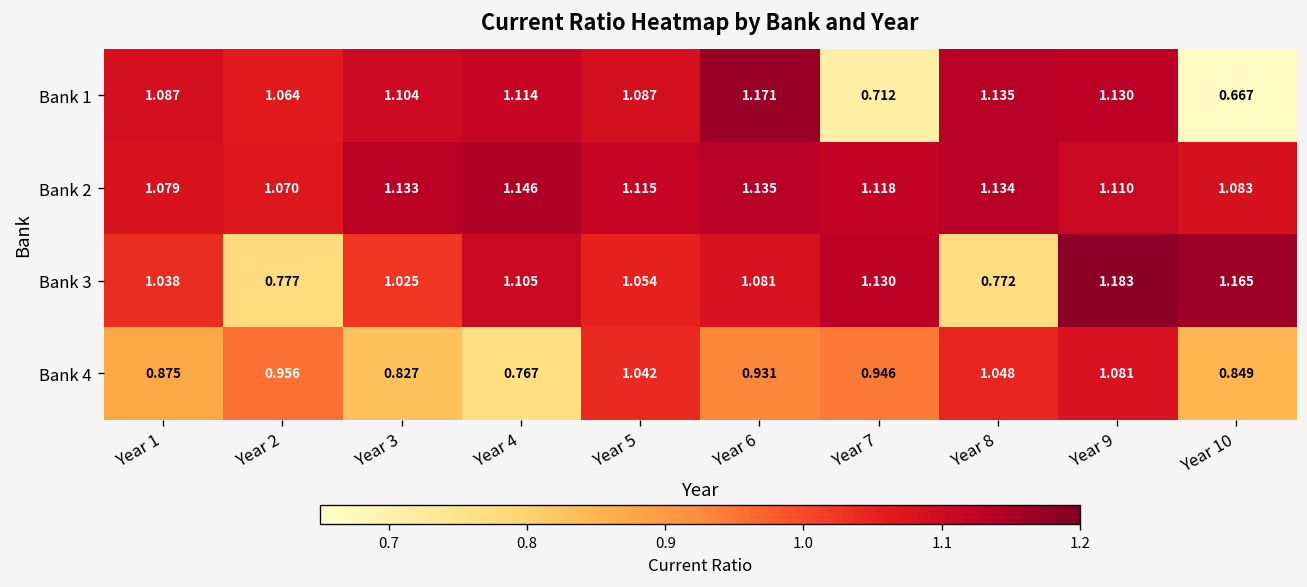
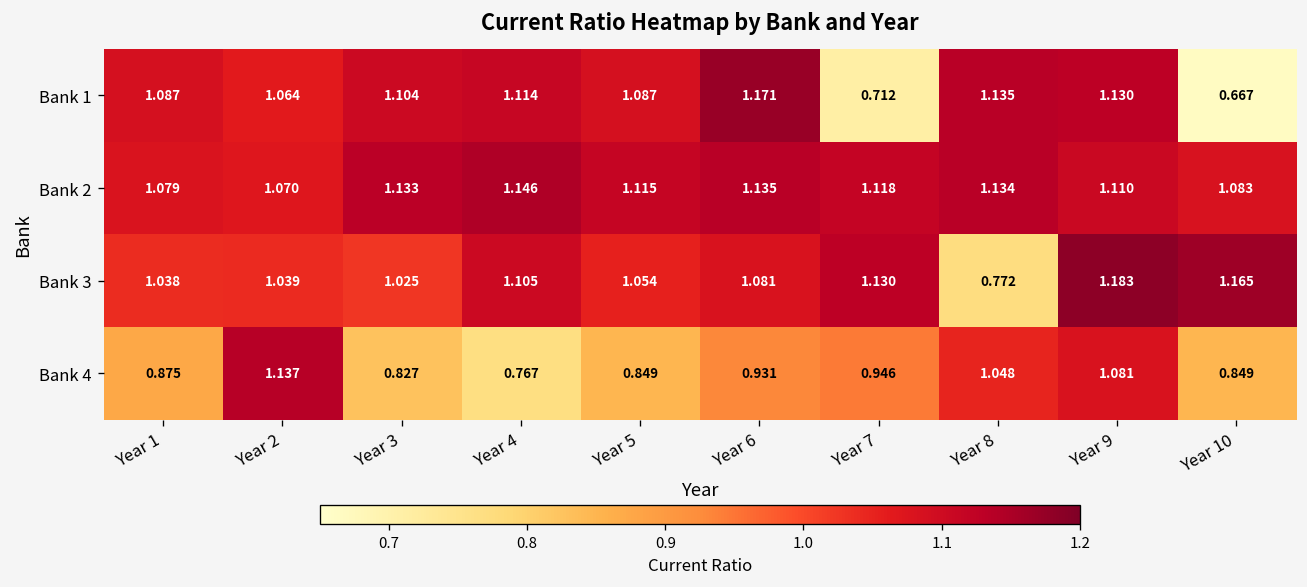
Bank 3, Year 2: 0.777 -> 1.039
Bank 4, Year 2: 0.956 -> 1.137
Bank 4, Year 5: 1.042 -> 0.849
